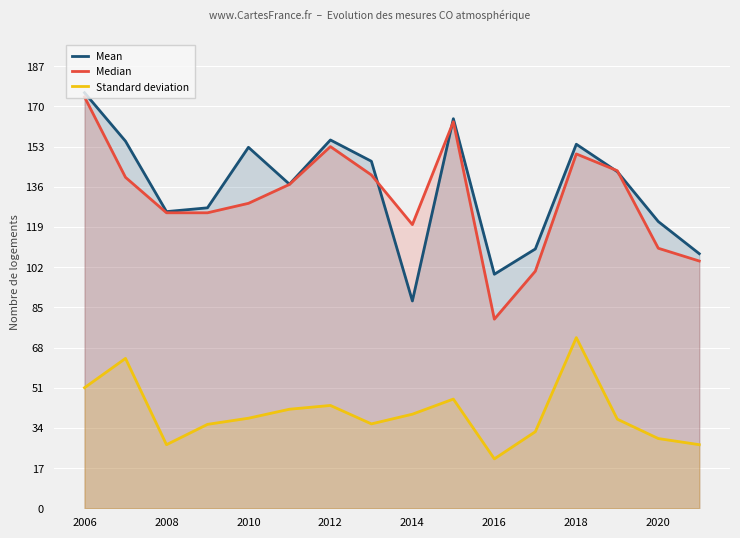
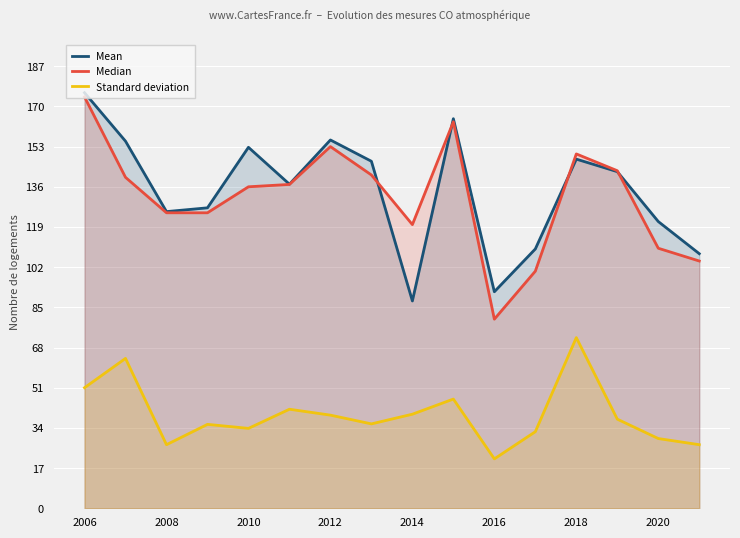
Median, 2010: 129 -> 136
Standard deviation, 2010: 38 -> 34
Standard deviation, 2012: 44 -> 39
Mean, 2016: 99 -> 92
Mean, 2018: 154 -> 148
